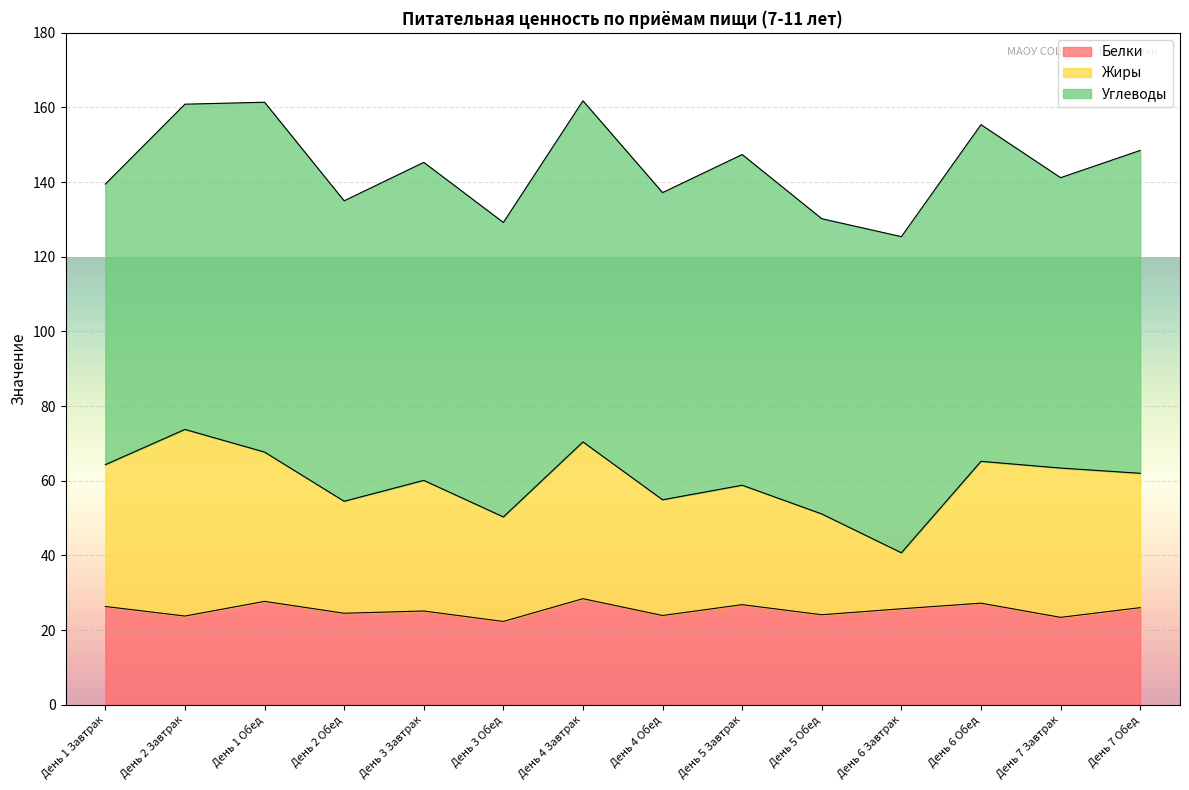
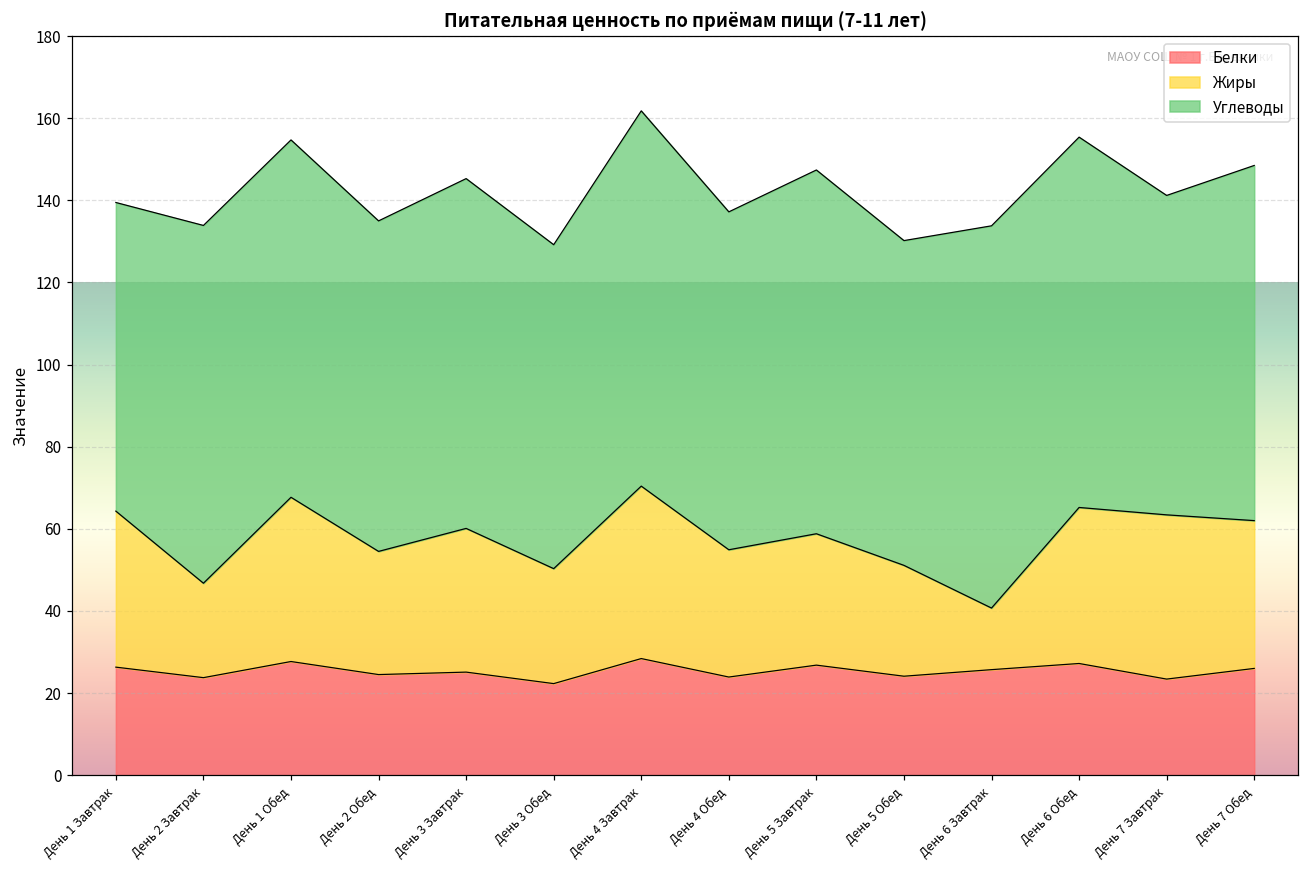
Жиры, День 2 Завтрак: 50 -> 23
Углеводы, День 1 Обед: 94 -> 87
Углеводы, День 6 Завтрак: 85 -> 93
